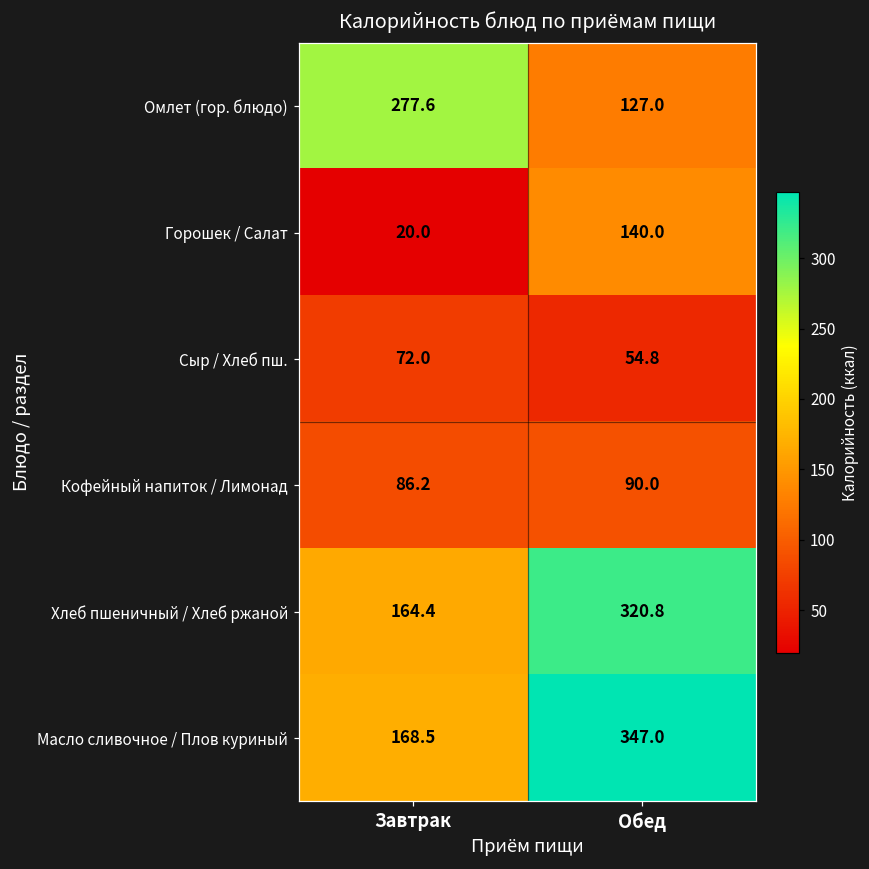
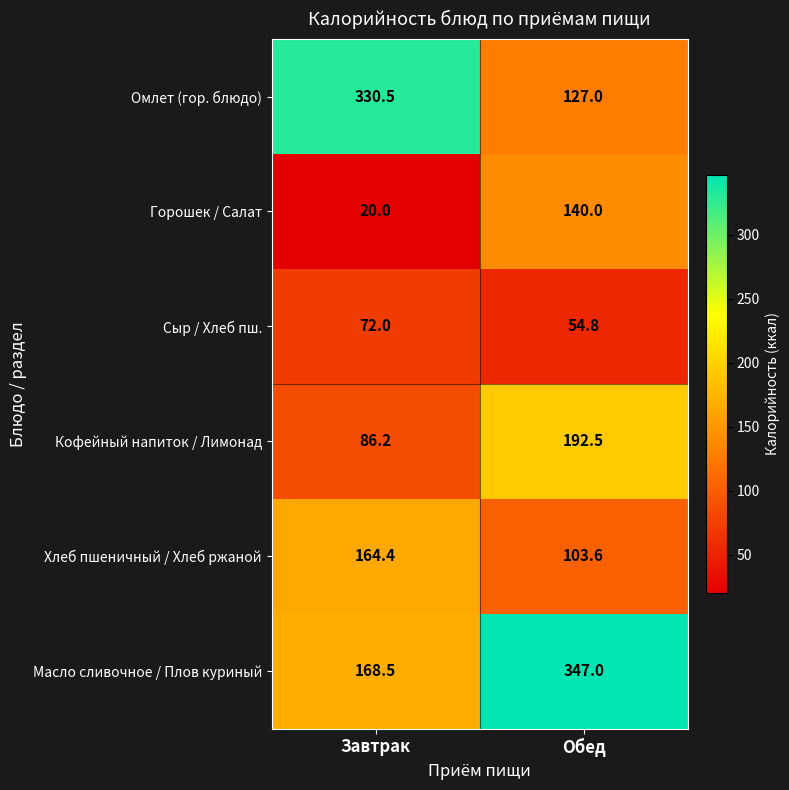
Омлет (гор. блюдо), Завтрак: 277.6 -> 330.5
Кофейный напиток / Лимонад, Обед: 90.0 -> 192.5
Хлеб пшеничный / Хлеб ржаной, Обед: 320.8 -> 103.6
